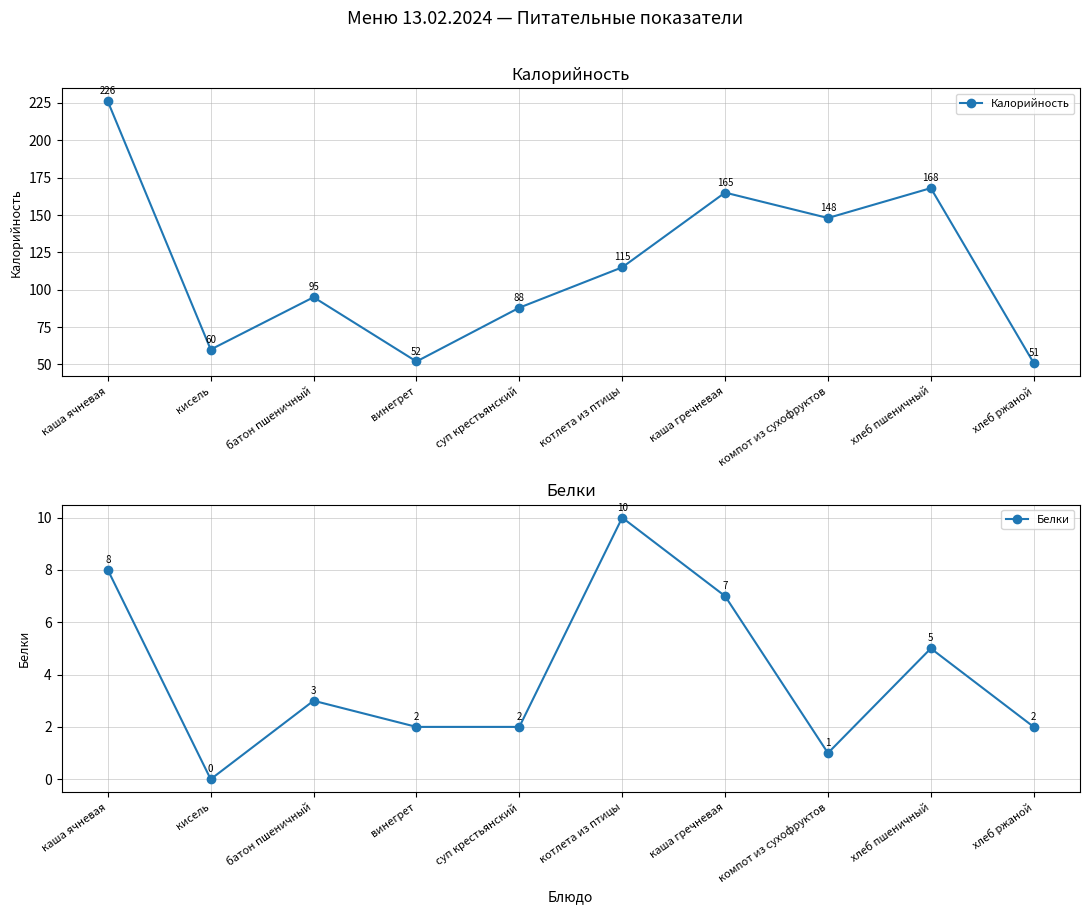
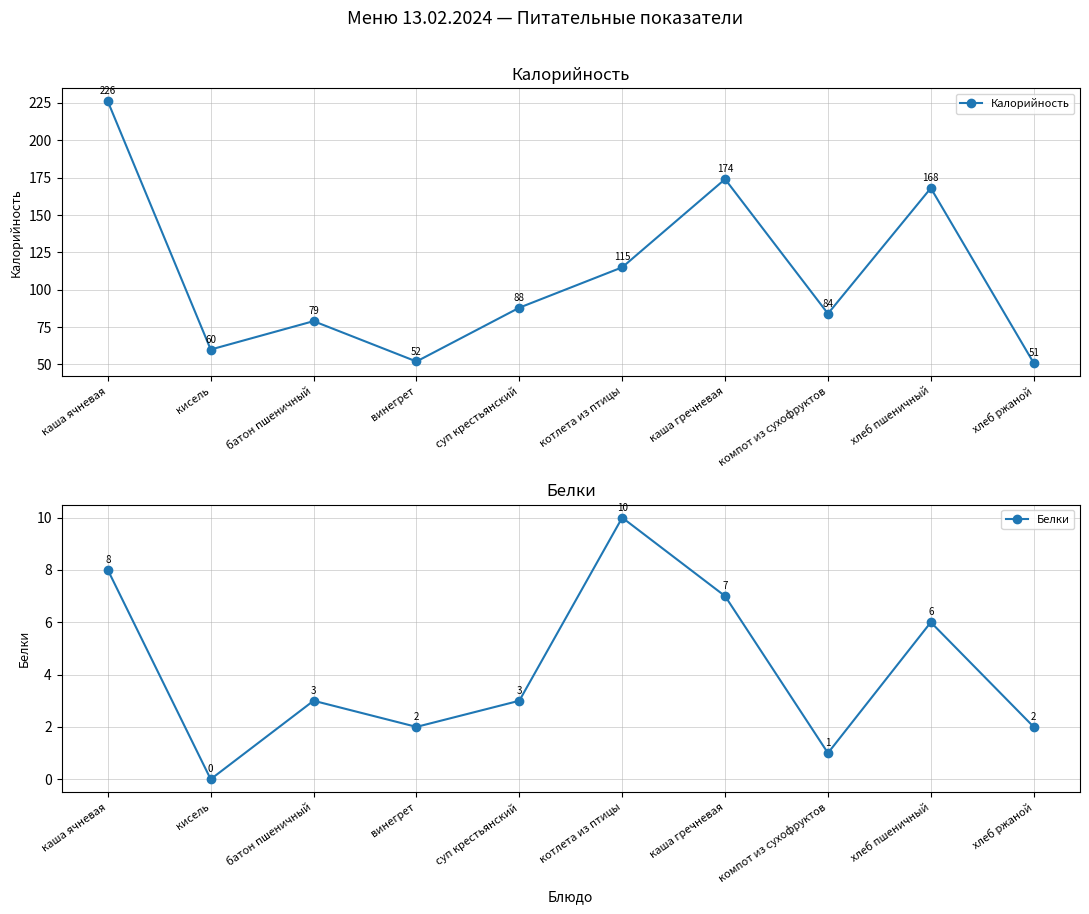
Калорийность, батон пшеничный: 95 -> 79
Калорийность, каша гречневая: 165 -> 174
Калорийность, компот из сухофруктов: 148 -> 84
Белки, суп крестьянский: 2 -> 3
Белки, хлеб пшеничный: 5 -> 6
